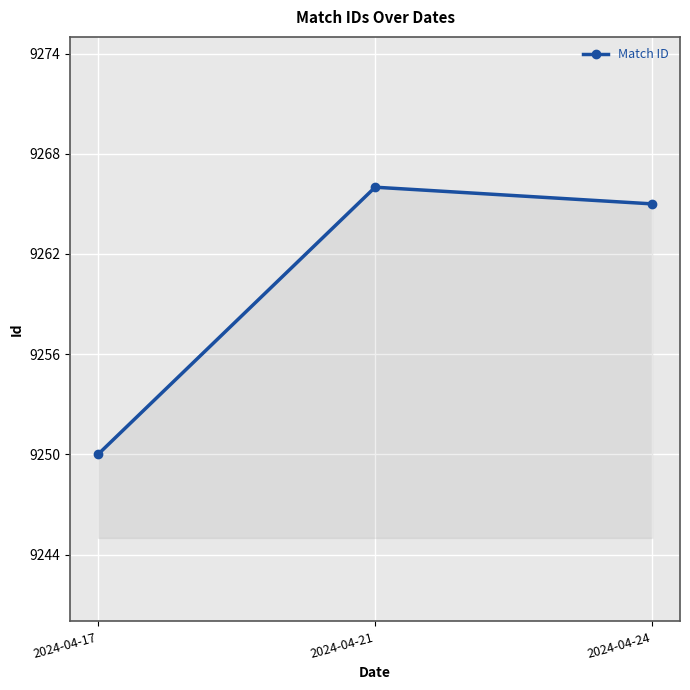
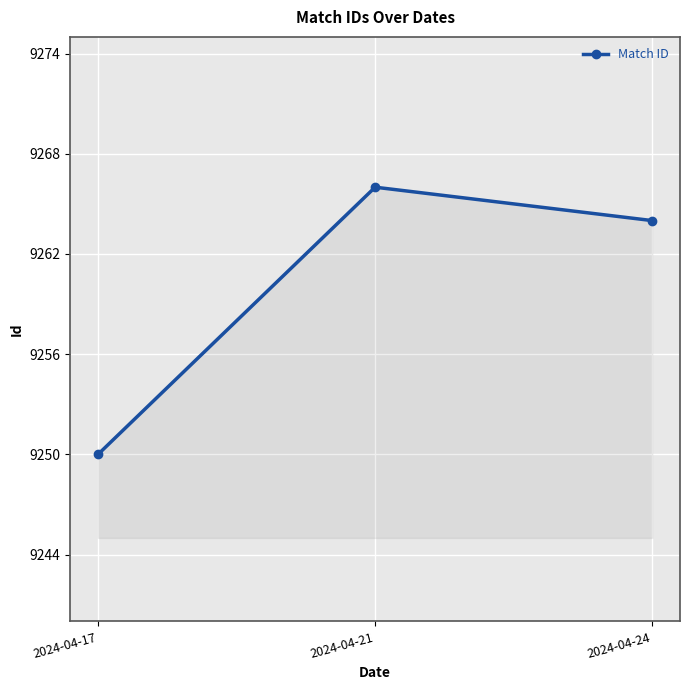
2024-04-24: 9265 -> 9264
